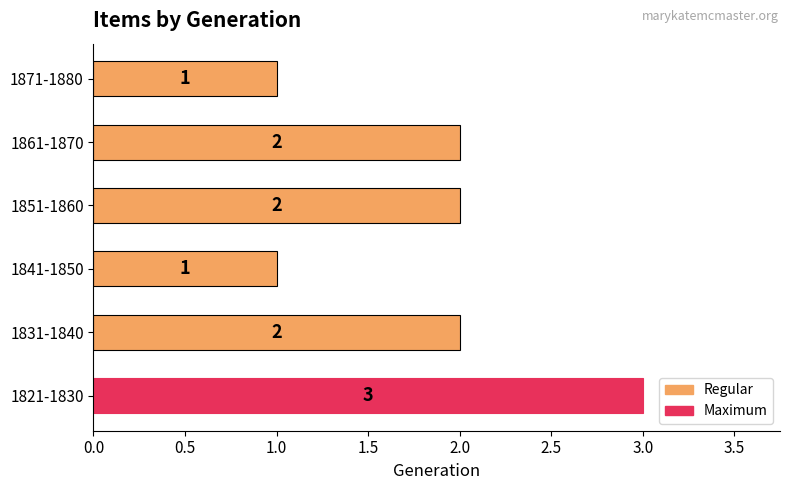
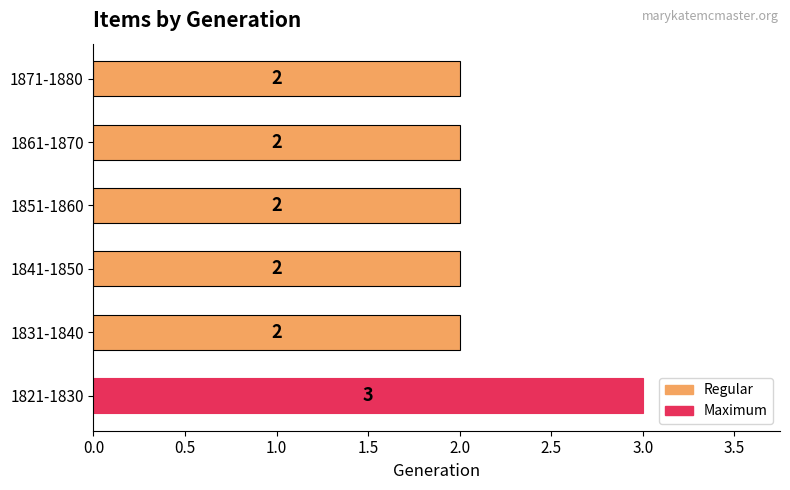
1871-1880: 1 -> 2
1841-1850: 1 -> 2
